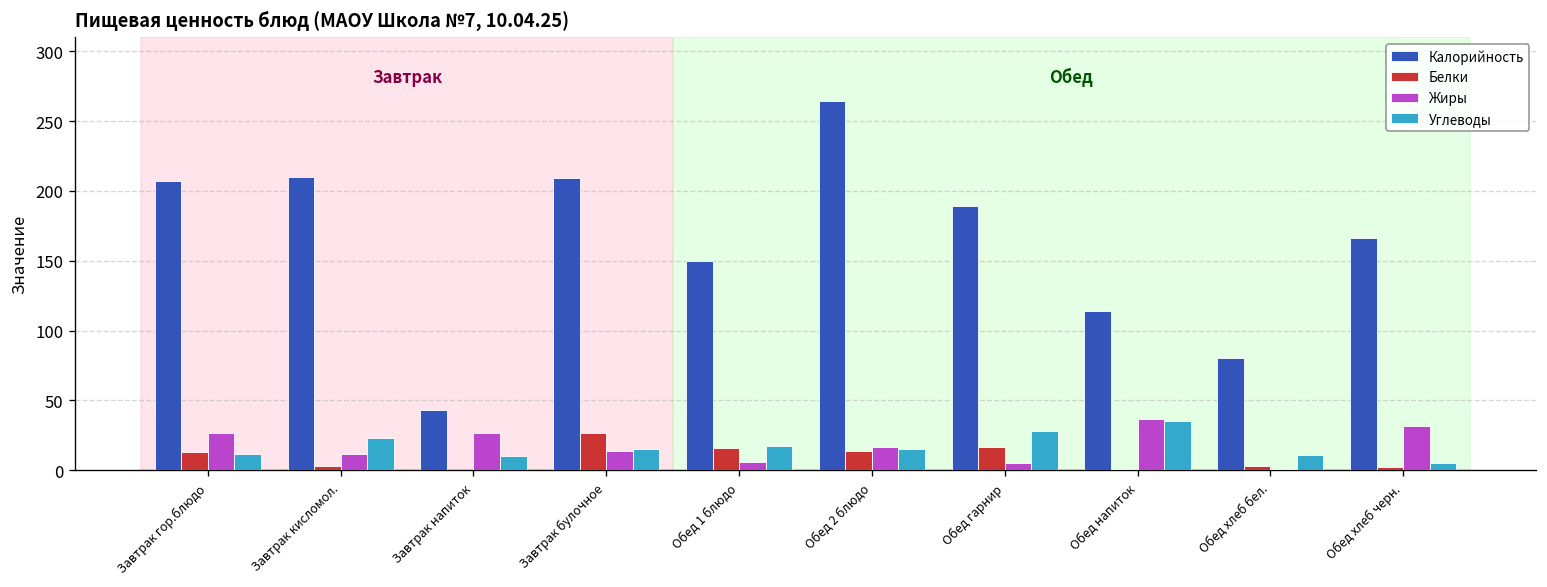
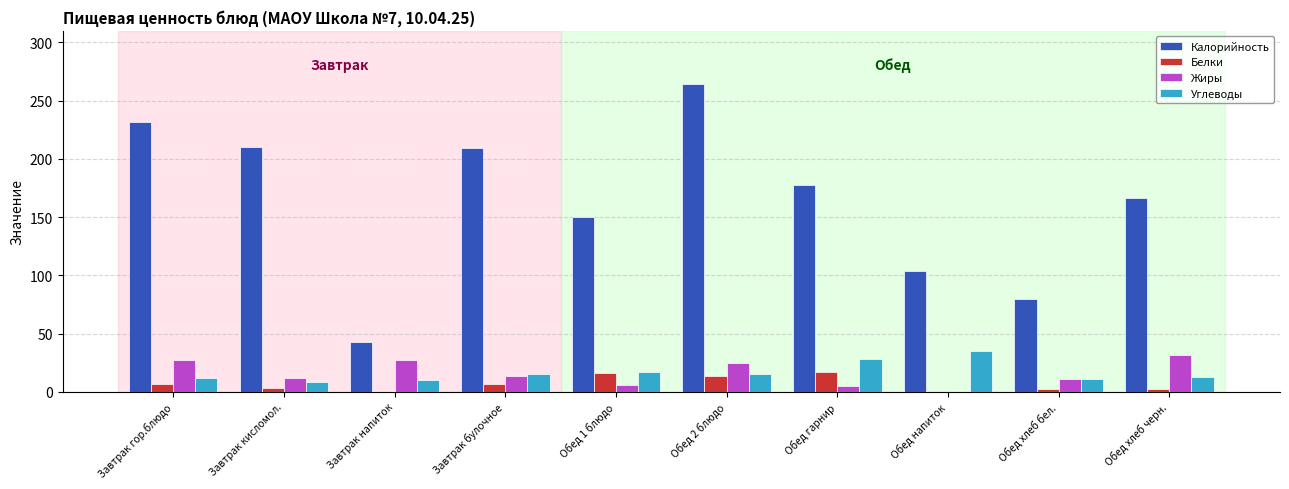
Калорийность, Завтрак гор.блюдо: 207 -> 232
Белки, Завтрак гор.блюдо: 13 -> 6
Углеводы, Завтрак кисломол.: 23 -> 8
Белки, Завтрак булочное: 27 -> 7
Жиры, Обед 2 блюдо: 17 -> 25
Калорийность, Обед гарнир: 189 -> 178
Калорийность, Обед напиток: 114 -> 104
Жиры, Обед напиток: 37 -> 0
Жиры, Обед хлеб бел.: 1 -> 11
Углеводы, Обед хлеб черн.: 6 -> 13
